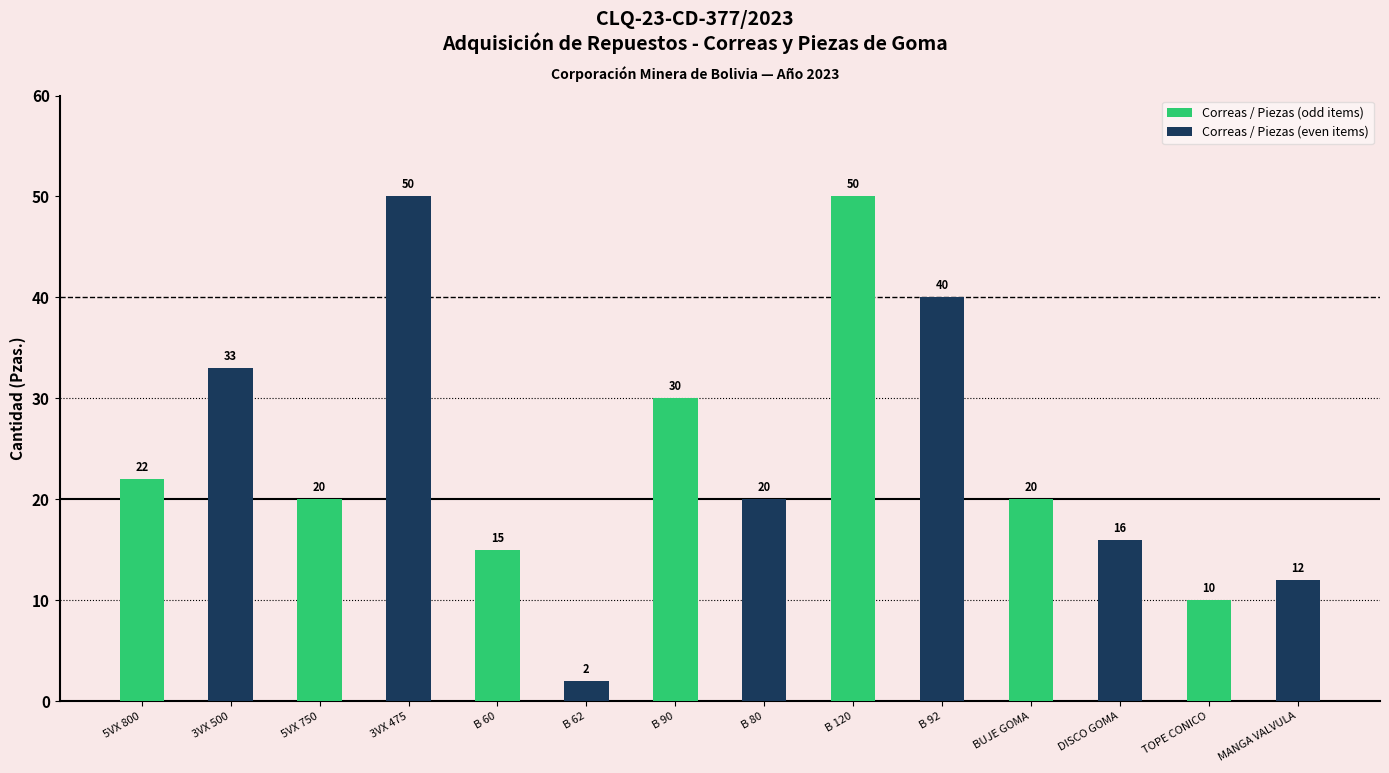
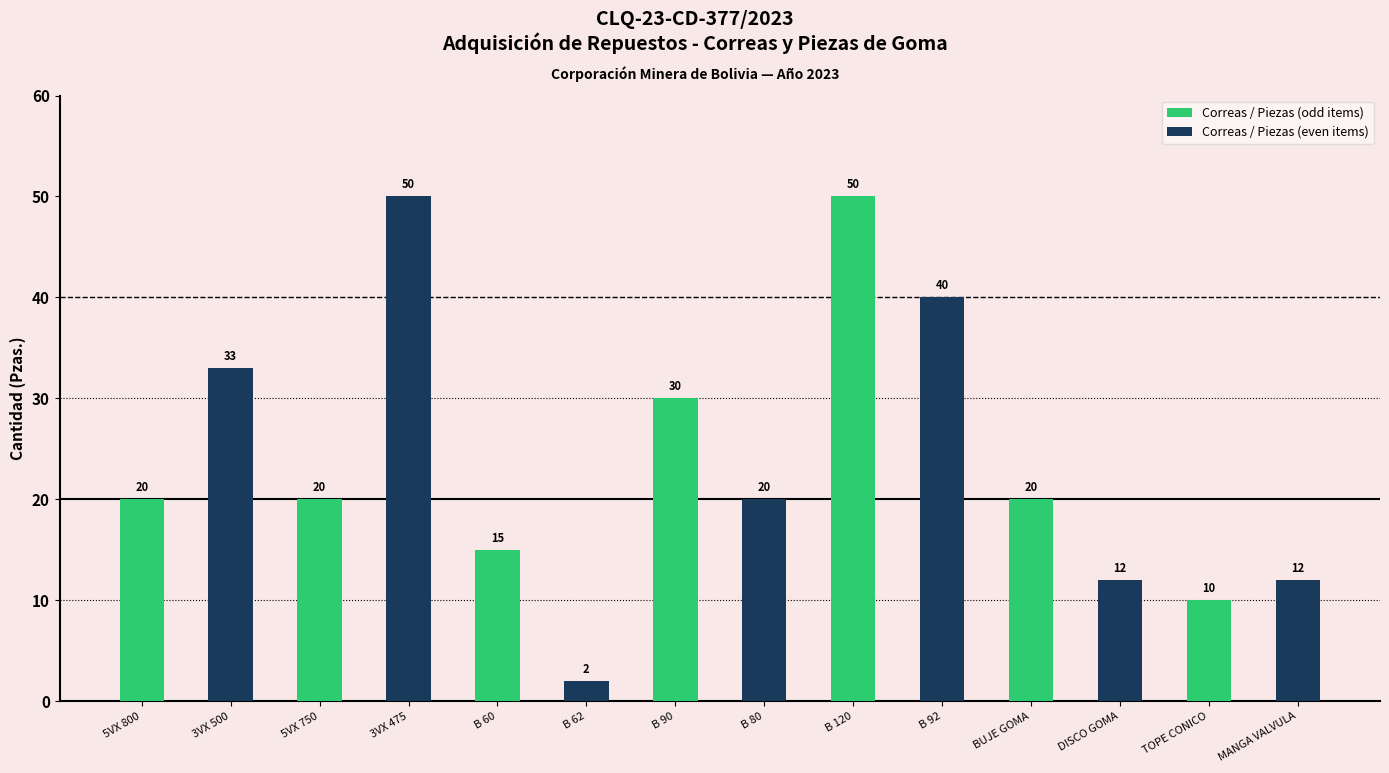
Correas / Piezas (odd items), 5VX 800: 22 -> 20
Correas / Piezas (even items), DISCO GOMA: 16 -> 12
